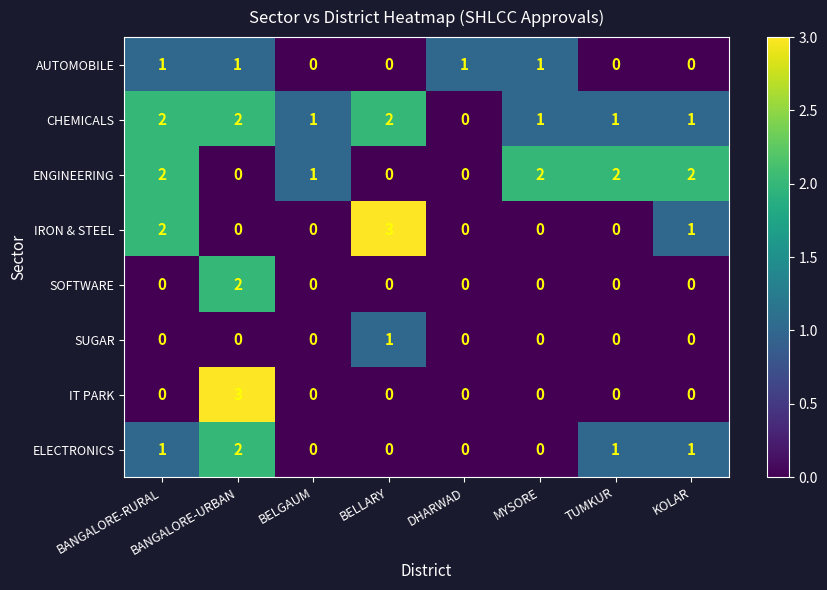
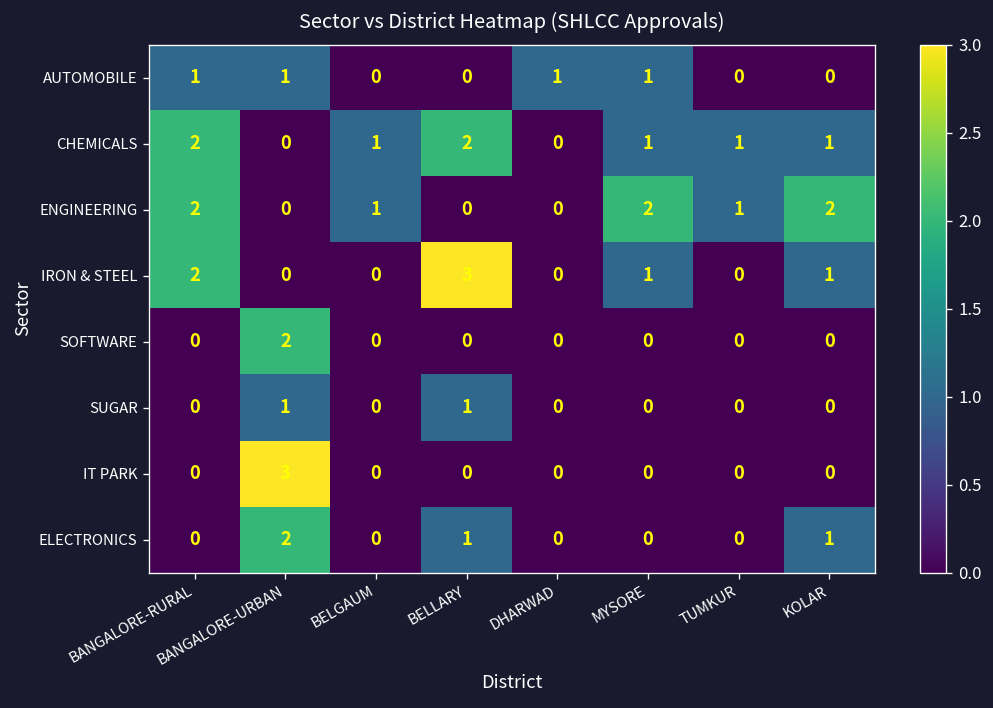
CHEMICALS, BANGALORE-URBAN: 2 -> 0
ENGINEERING, TUMKUR: 2 -> 1
IRON & STEEL, MYSORE: 0 -> 1
SUGAR, BANGALORE-URBAN: 0 -> 1
ELECTRONICS, BANGALORE-RURAL: 1 -> 0
ELECTRONICS, BELLARY: 0 -> 1
ELECTRONICS, TUMKUR: 1 -> 0
